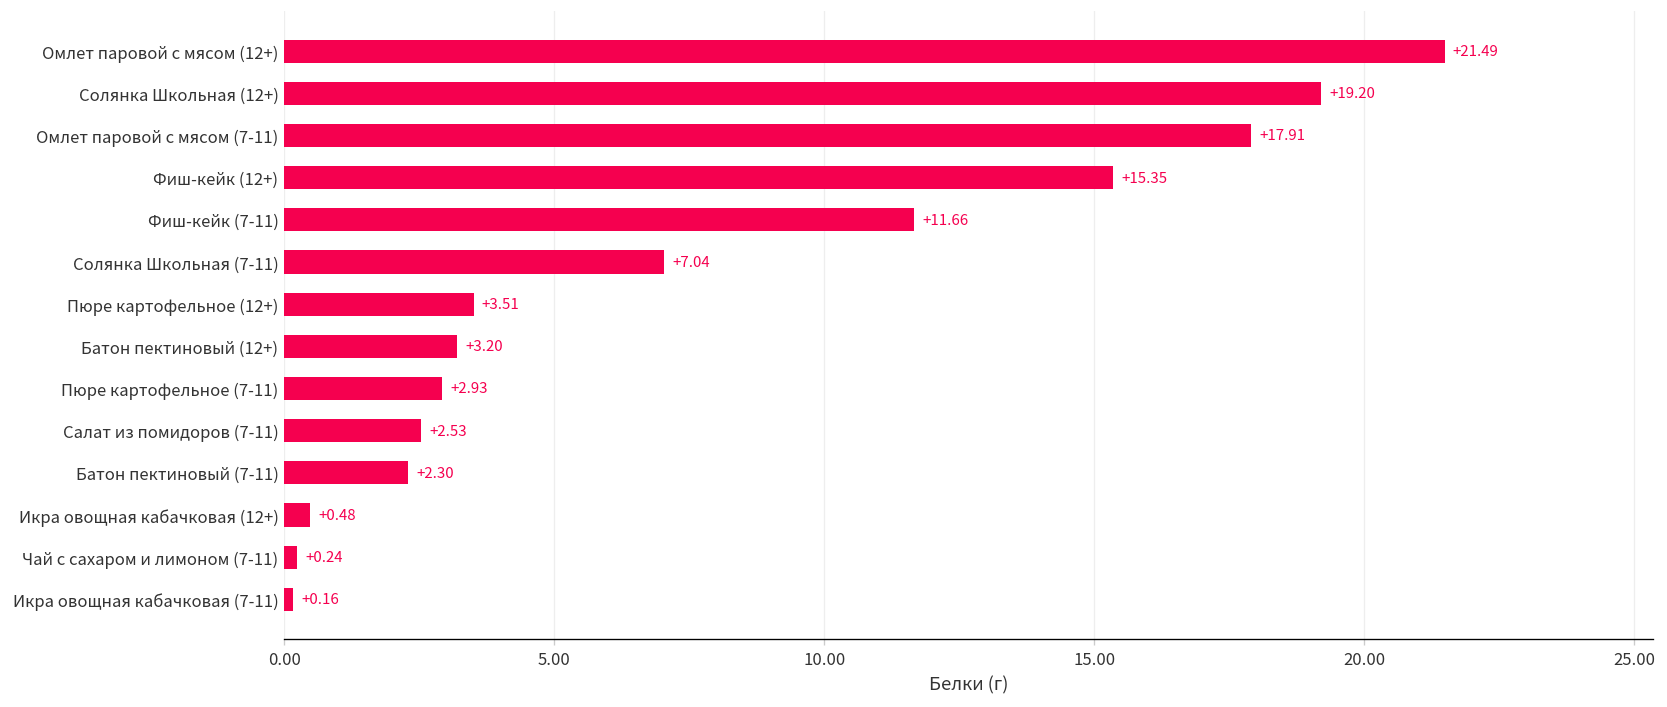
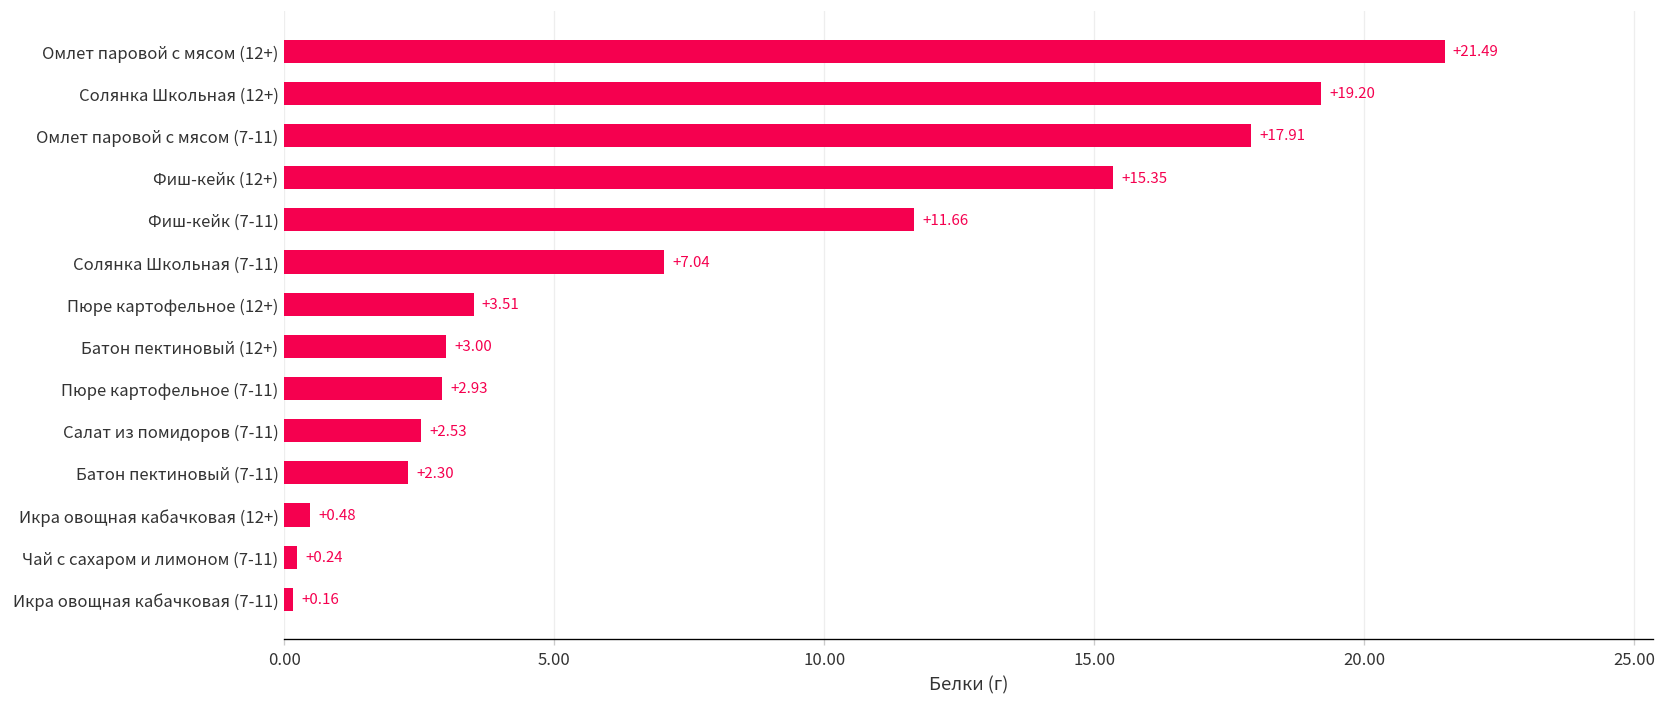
Батон пектиновый (12+): +3.20 -> +3.00
